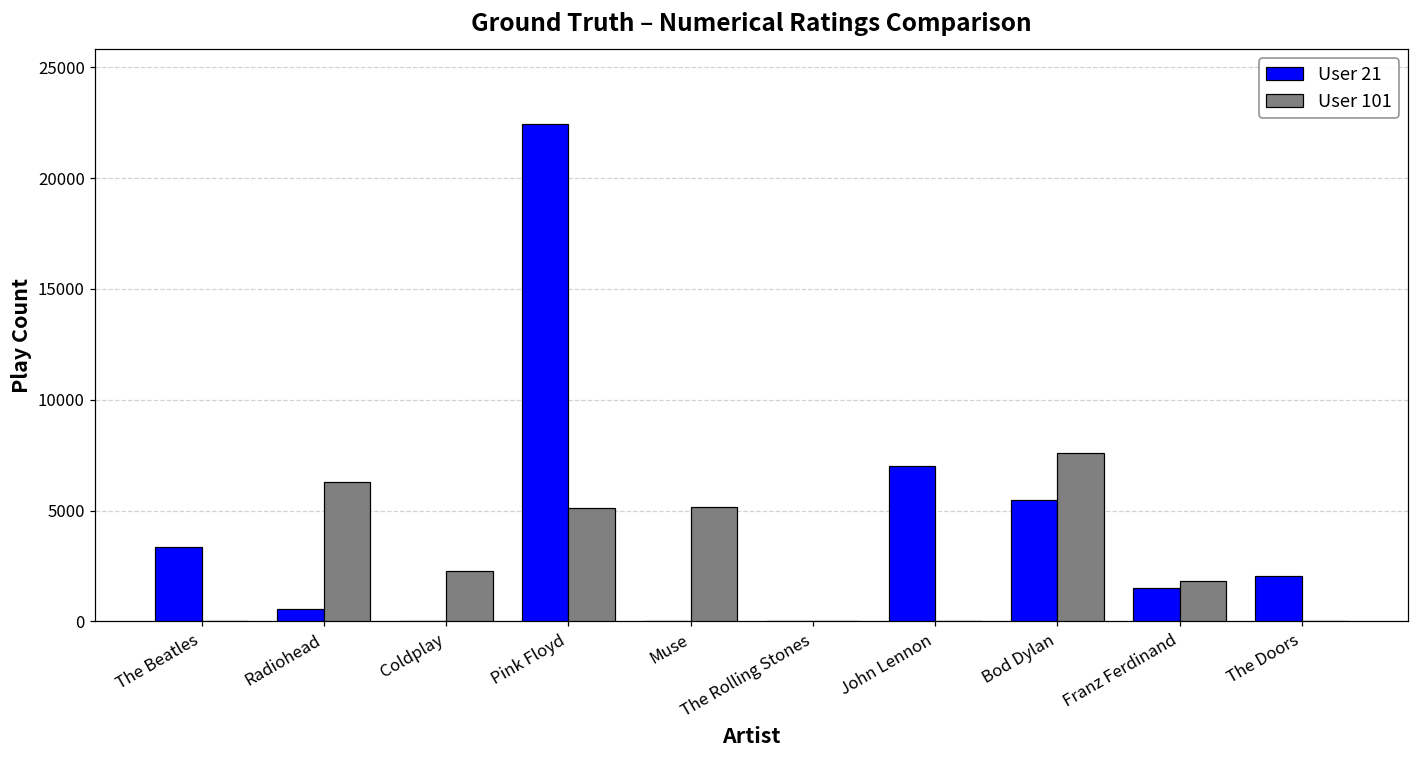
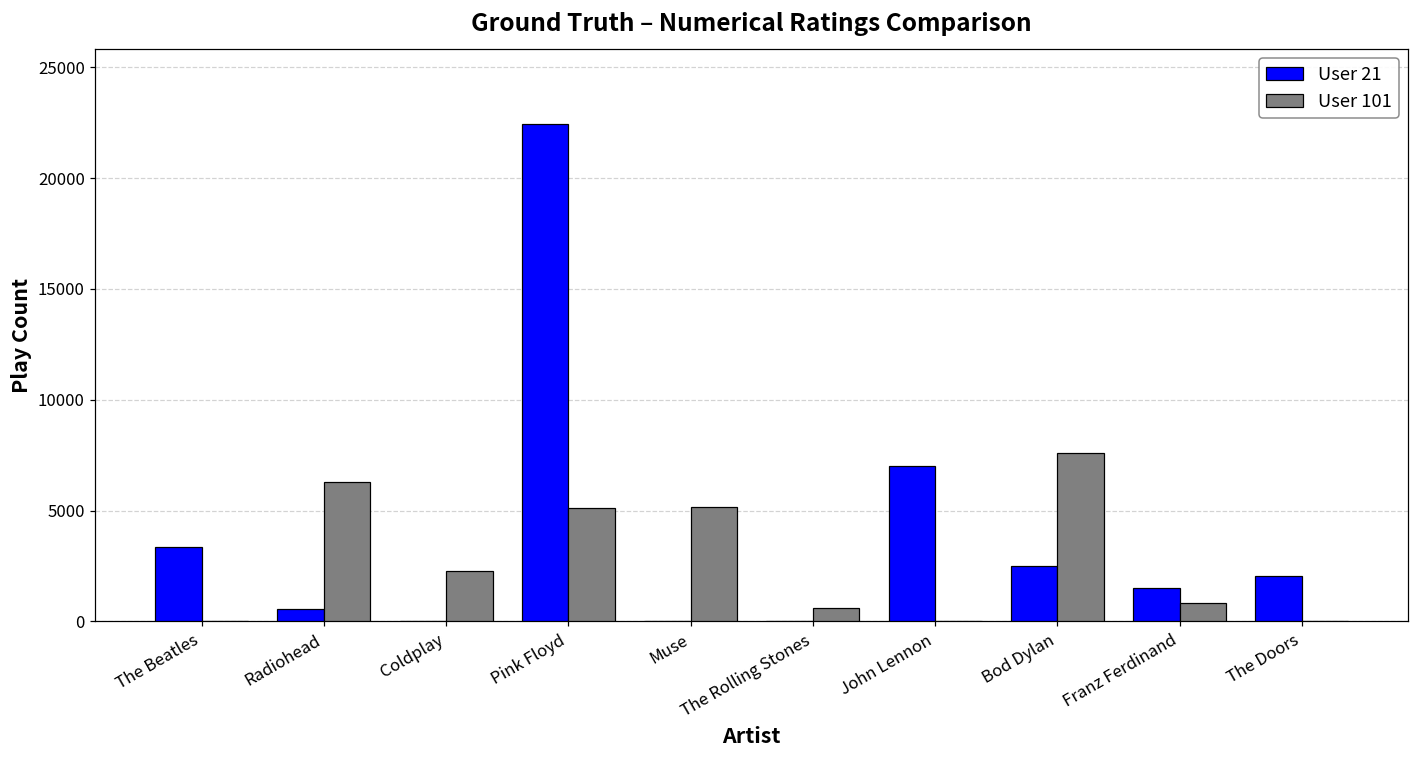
User 101, The Rolling Stones: 0 -> 600
User 21, Bod Dylan: 5500 -> 2500
User 101, Franz Ferdinand: 1800 -> 800
